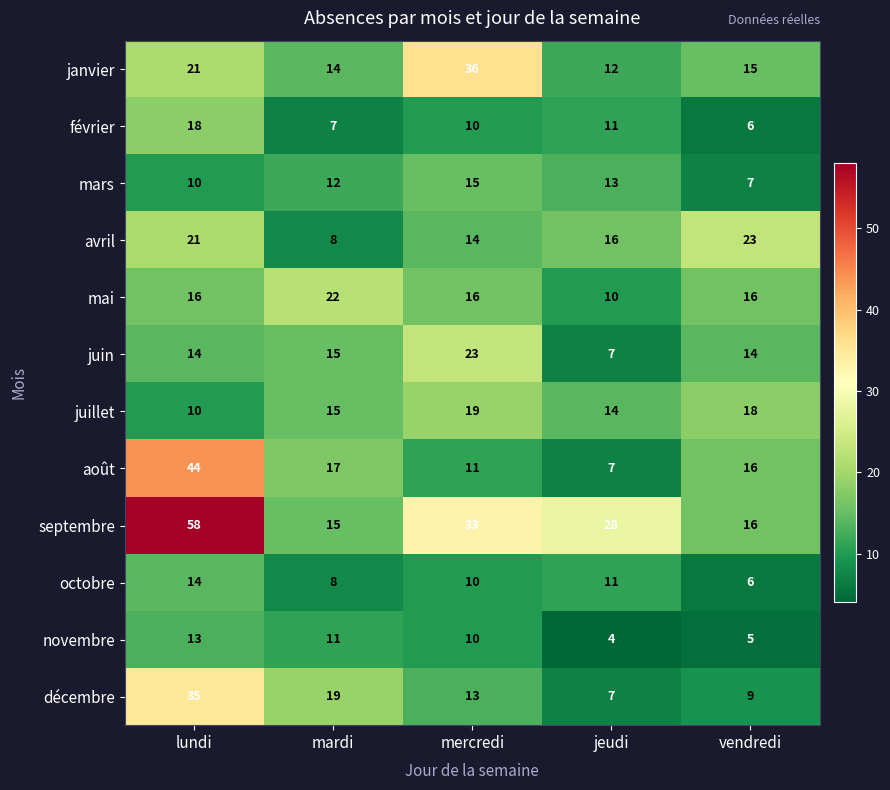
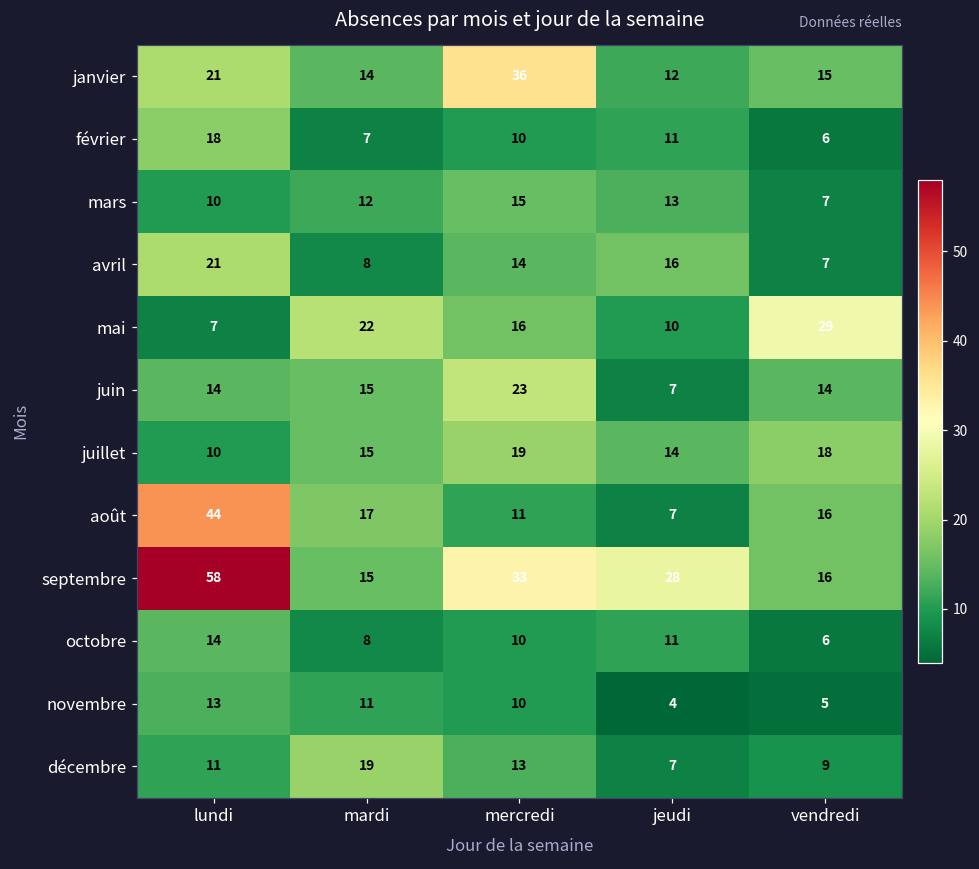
avril, vendredi: 23 -> 7
mai, lundi: 16 -> 7
mai, vendredi: 16 -> 29
décembre, lundi: 35 -> 11
